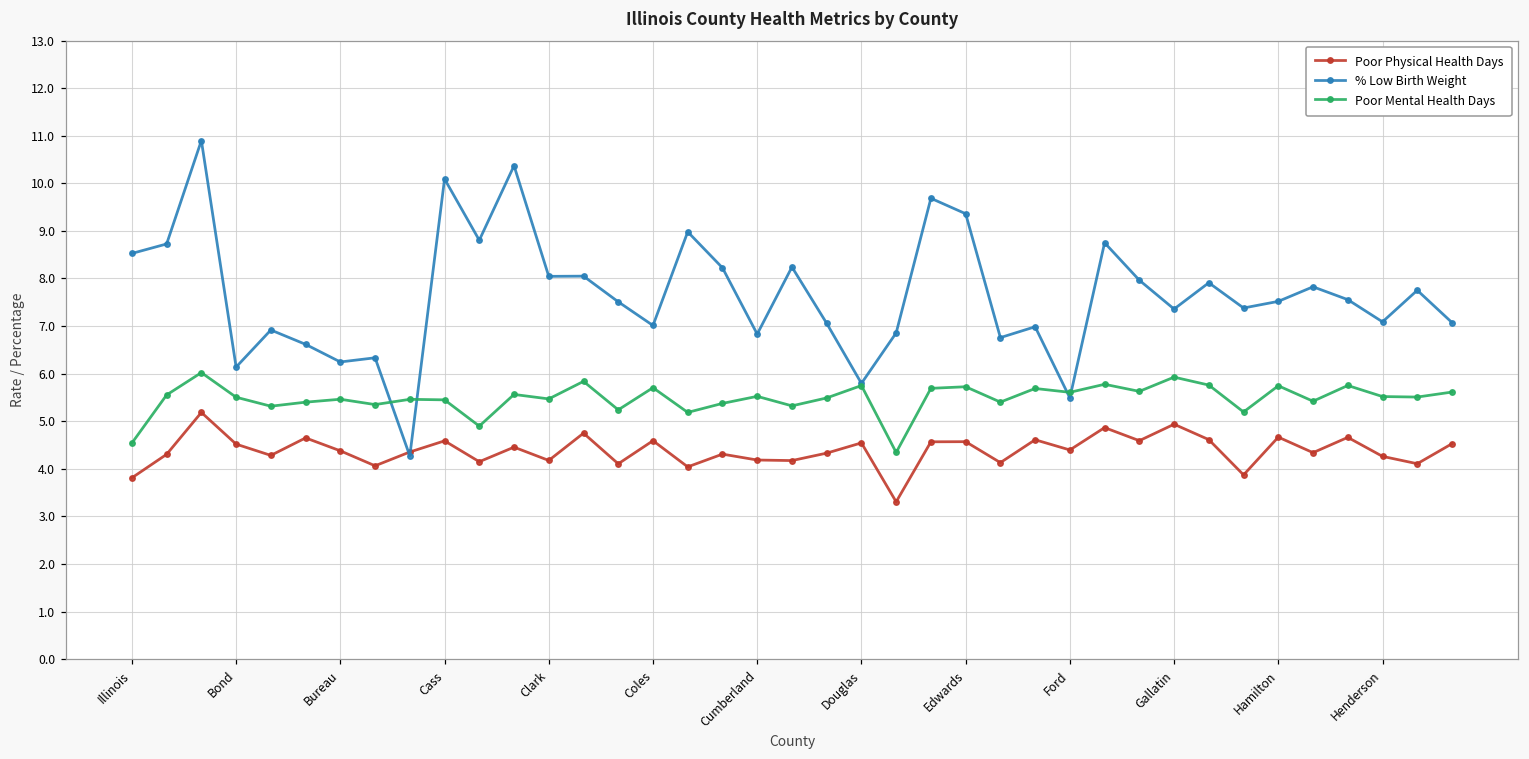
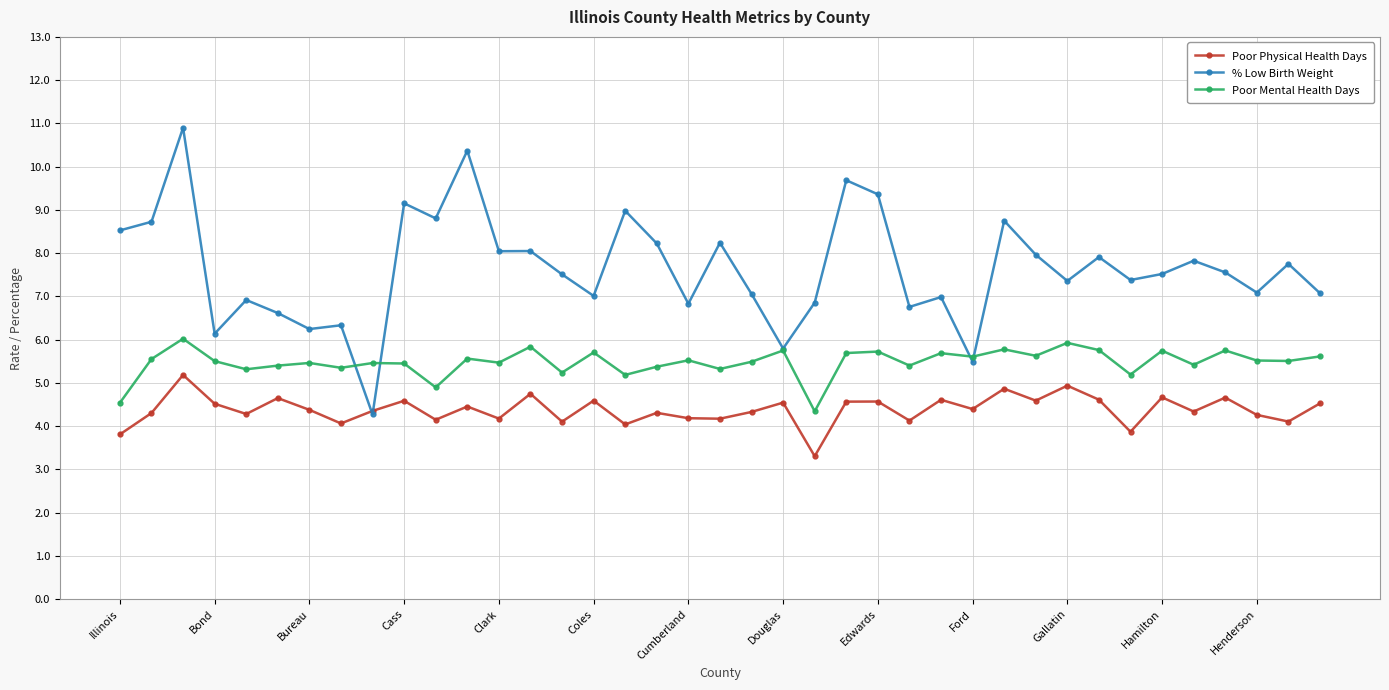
% Low Birth Weight, Cass: 10.1 -> 9.2
